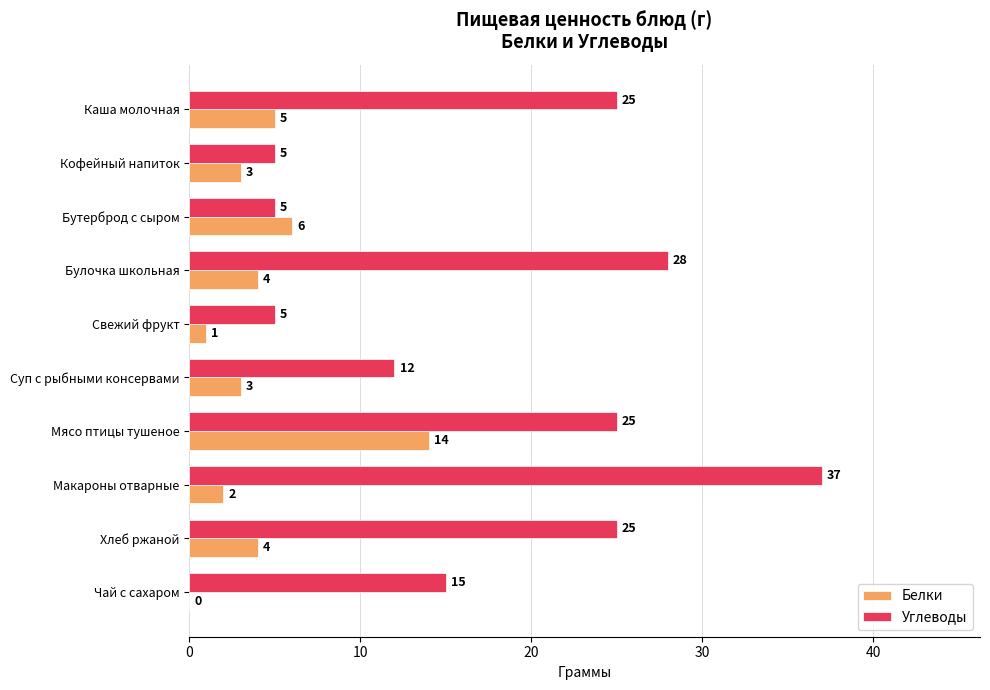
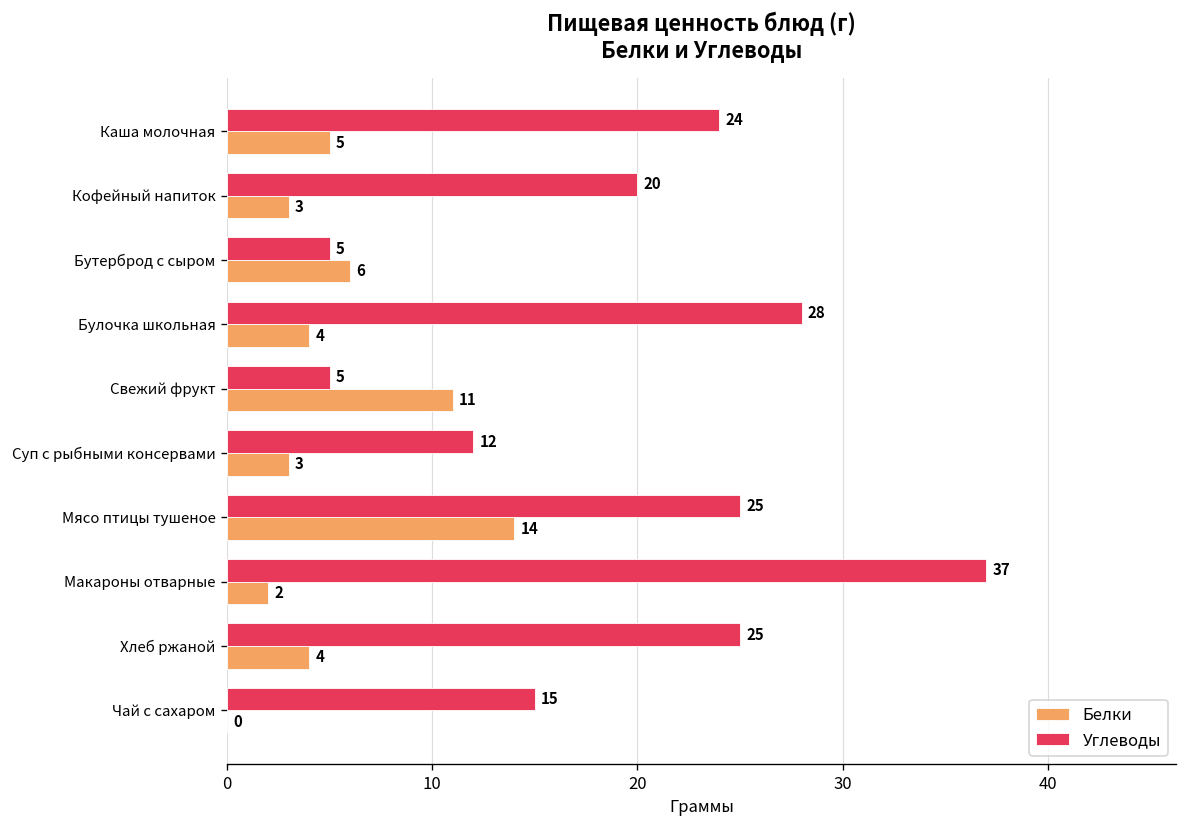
Углеводы, Каша молочная: 25 -> 24
Углеводы, Кофейный напиток: 5 -> 20
Белки, Свежий фрукт: 1 -> 11
